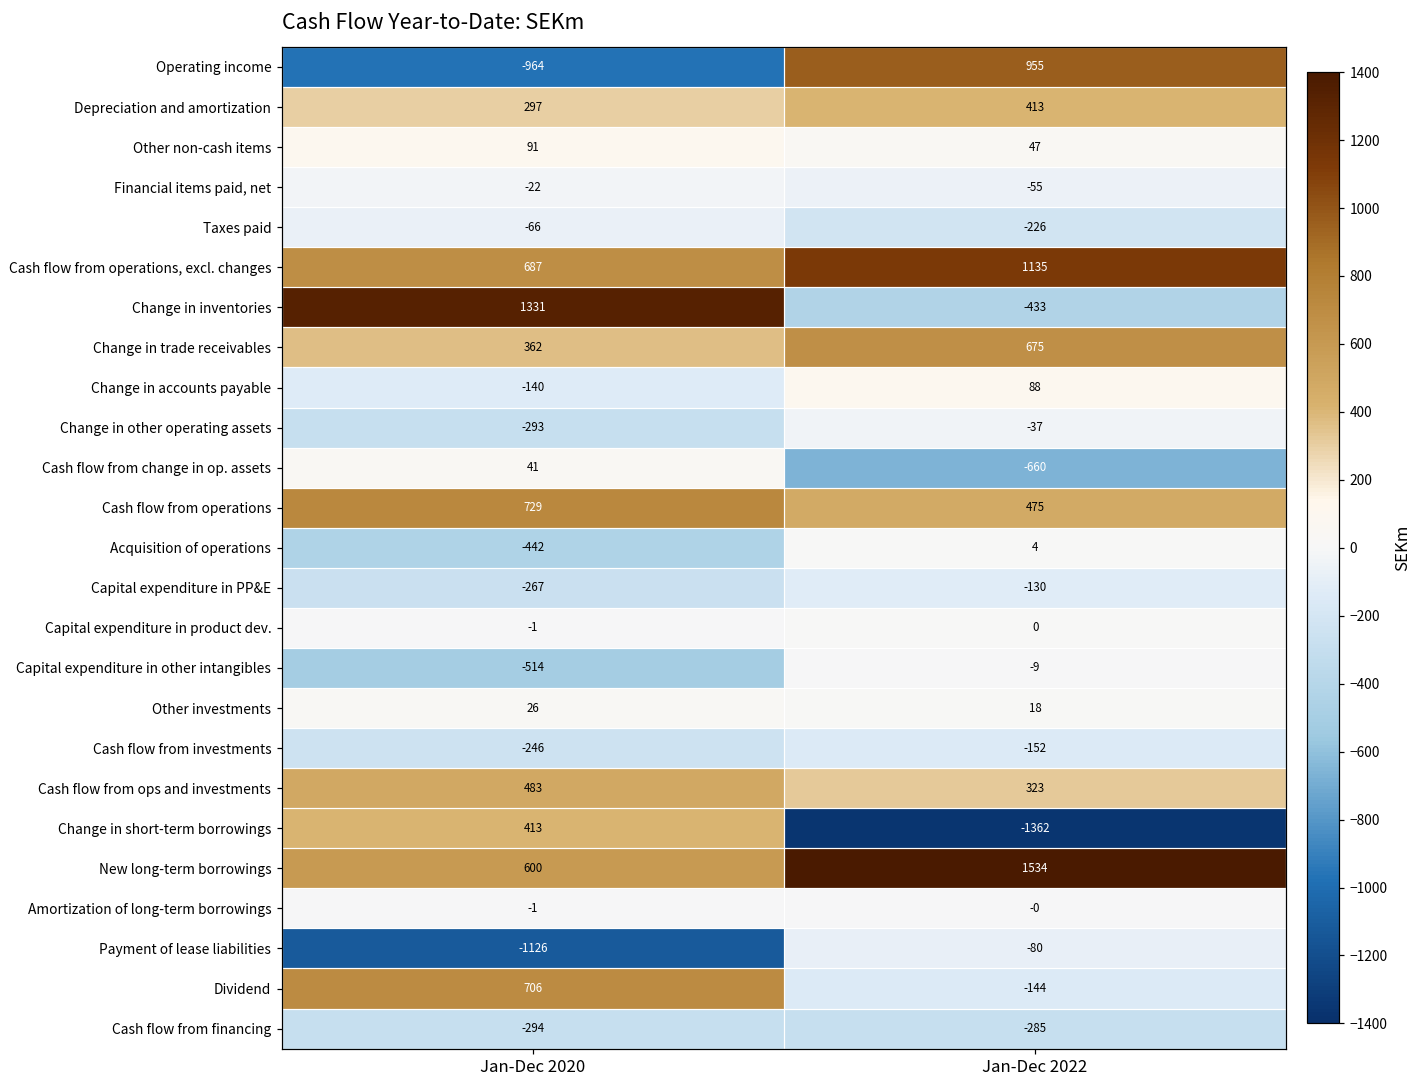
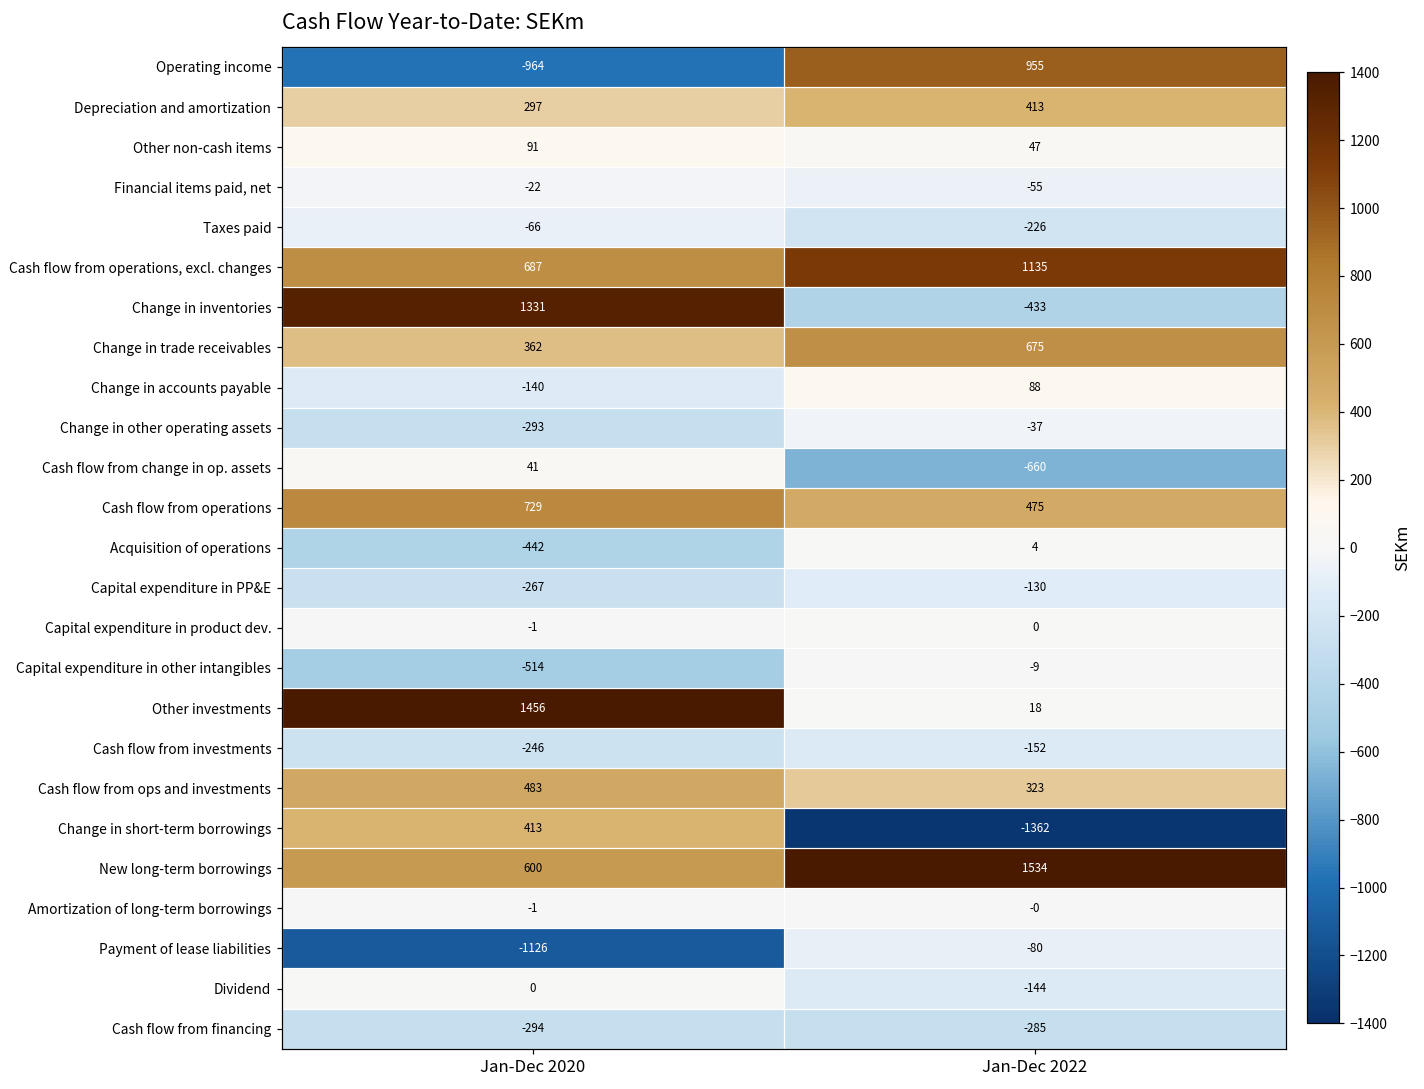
Other investments, Jan-Dec 2020: 26 -> 1456
Dividend, Jan-Dec 2020: 706 -> 0
